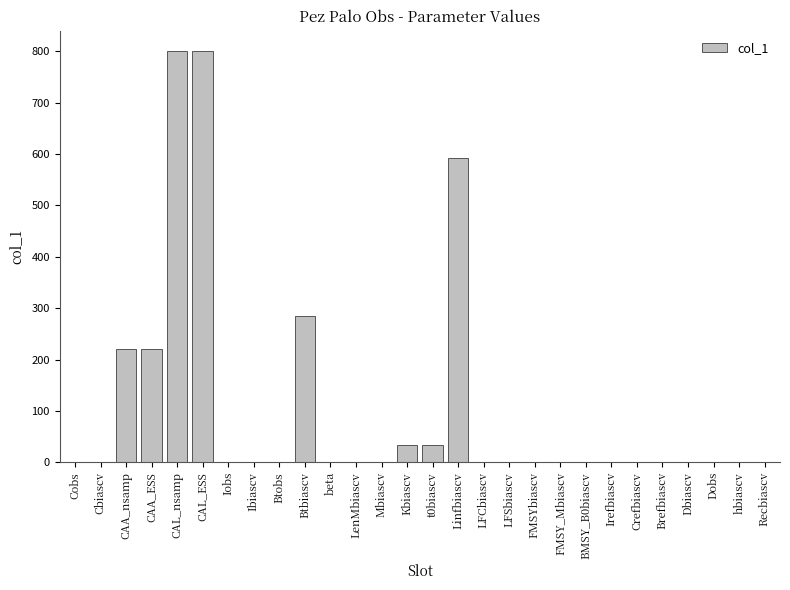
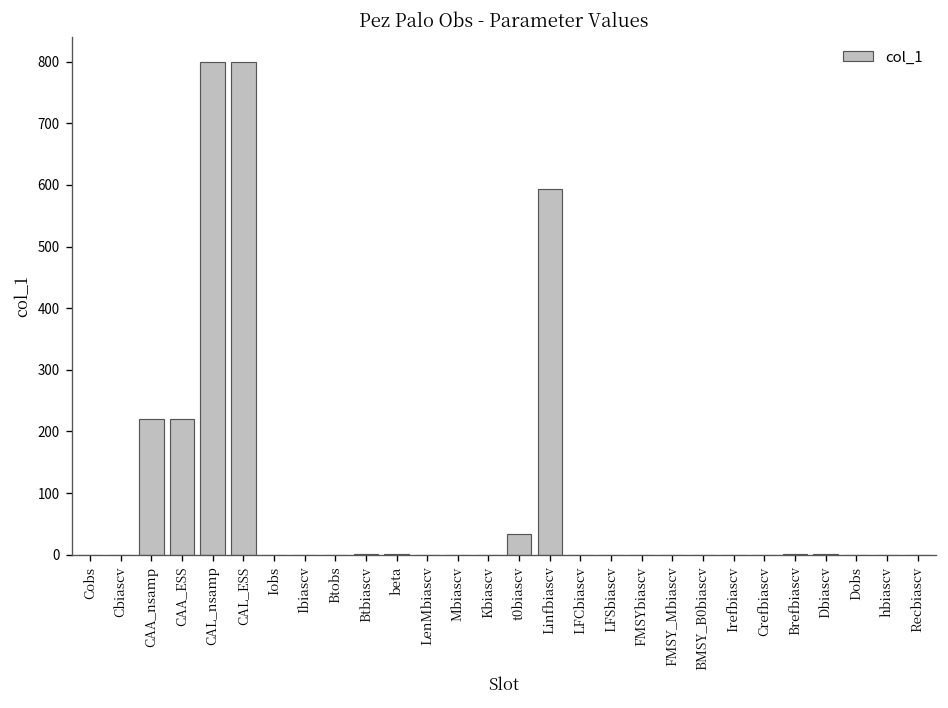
Btbiascv: 290 -> 0
Kbiascv: 30 -> 0
